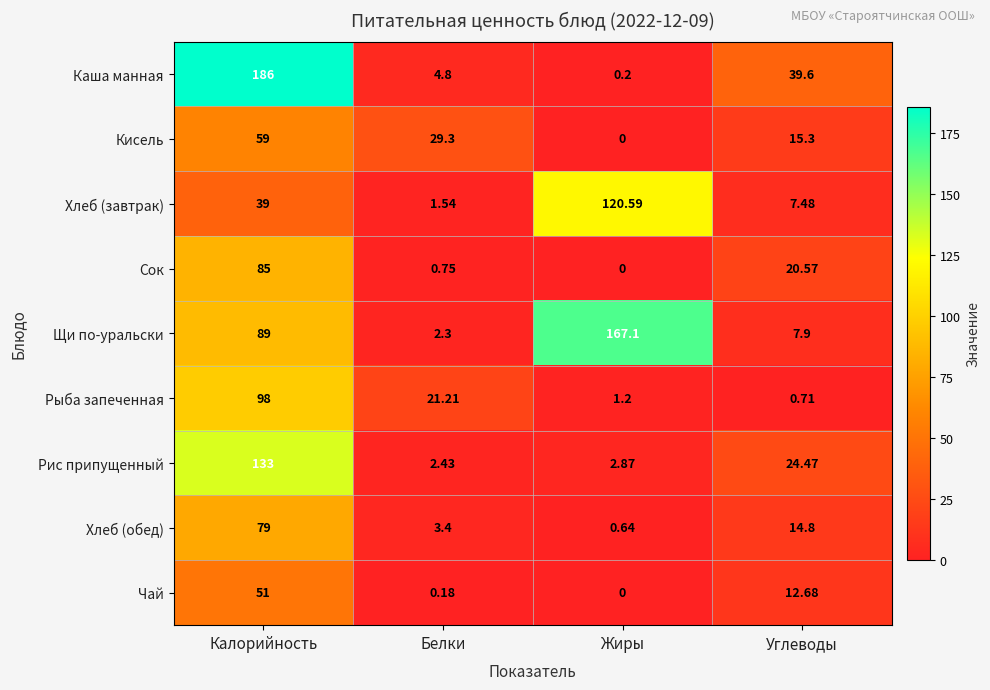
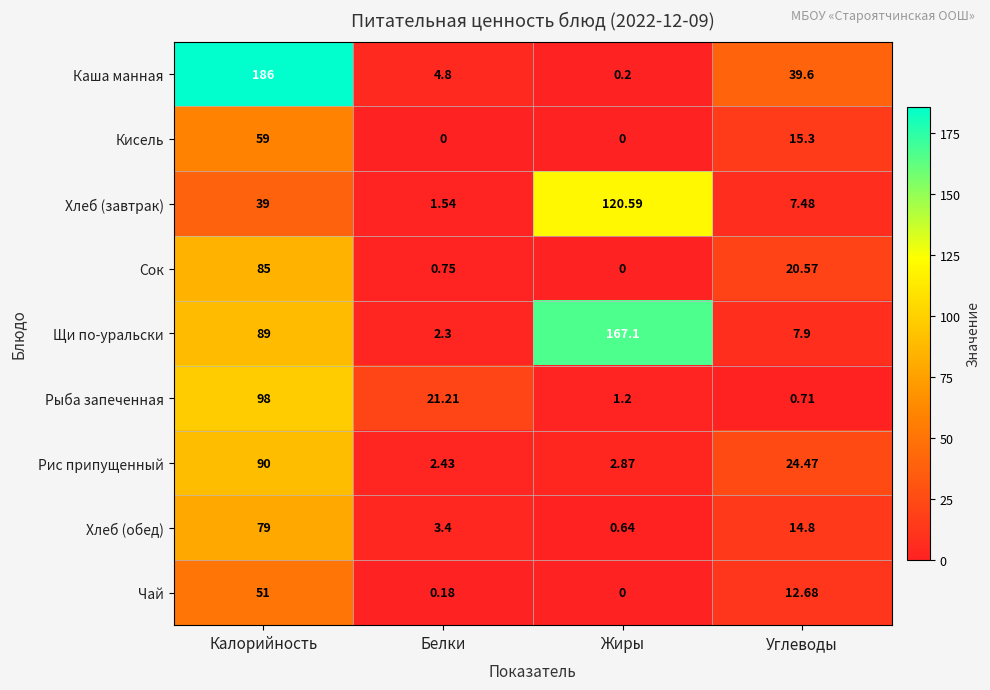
Кисель, Белки: 29.3 -> 0
Рис припущенный, Калорийность: 133 -> 90
